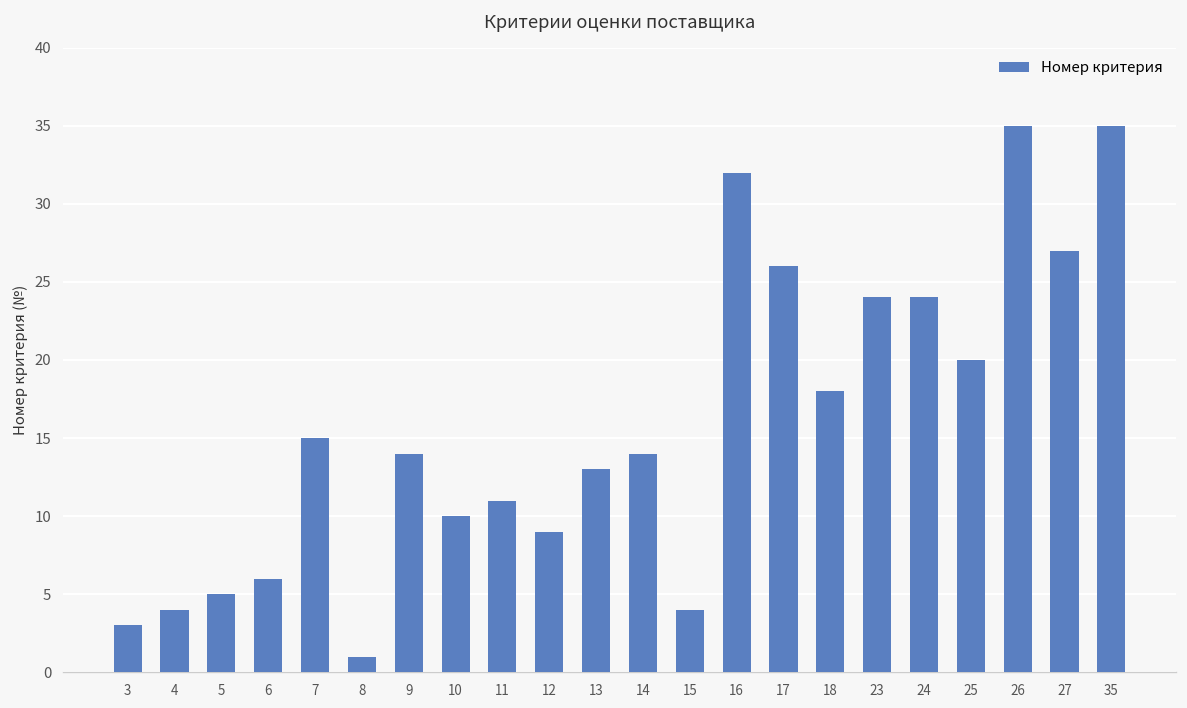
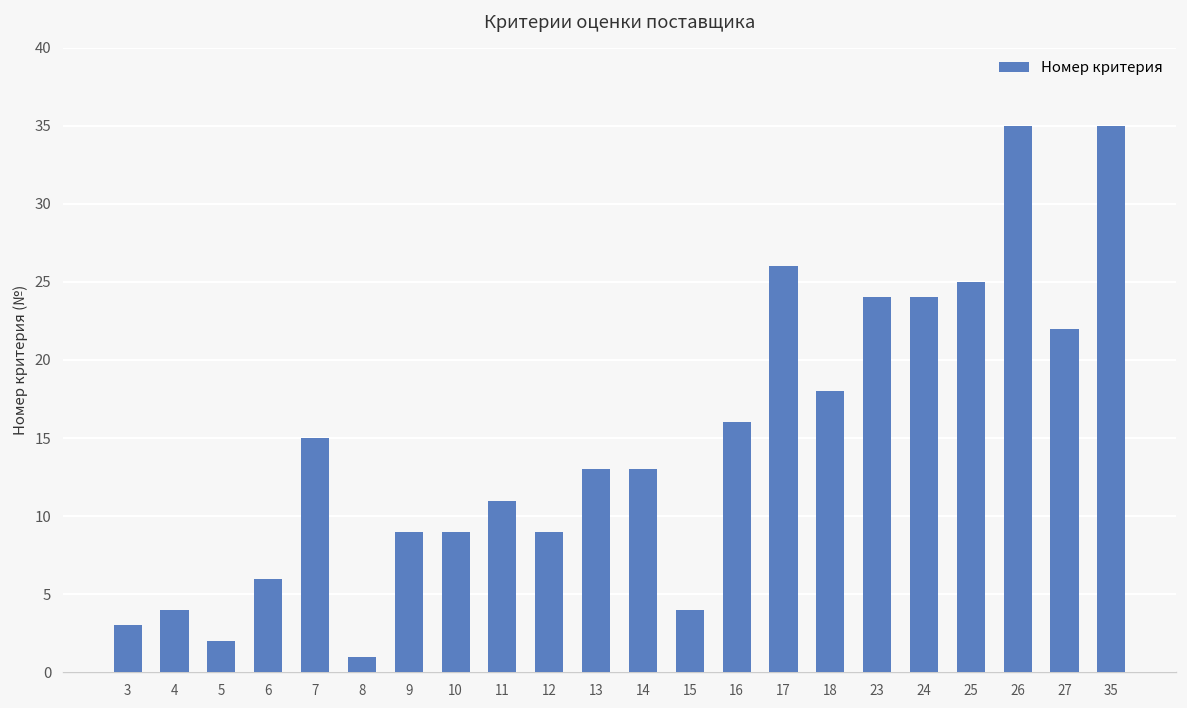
5: 5 -> 2
9: 14 -> 9
10: 10 -> 9
14: 14 -> 13
16: 32 -> 16
25: 20 -> 25
27: 27 -> 22
